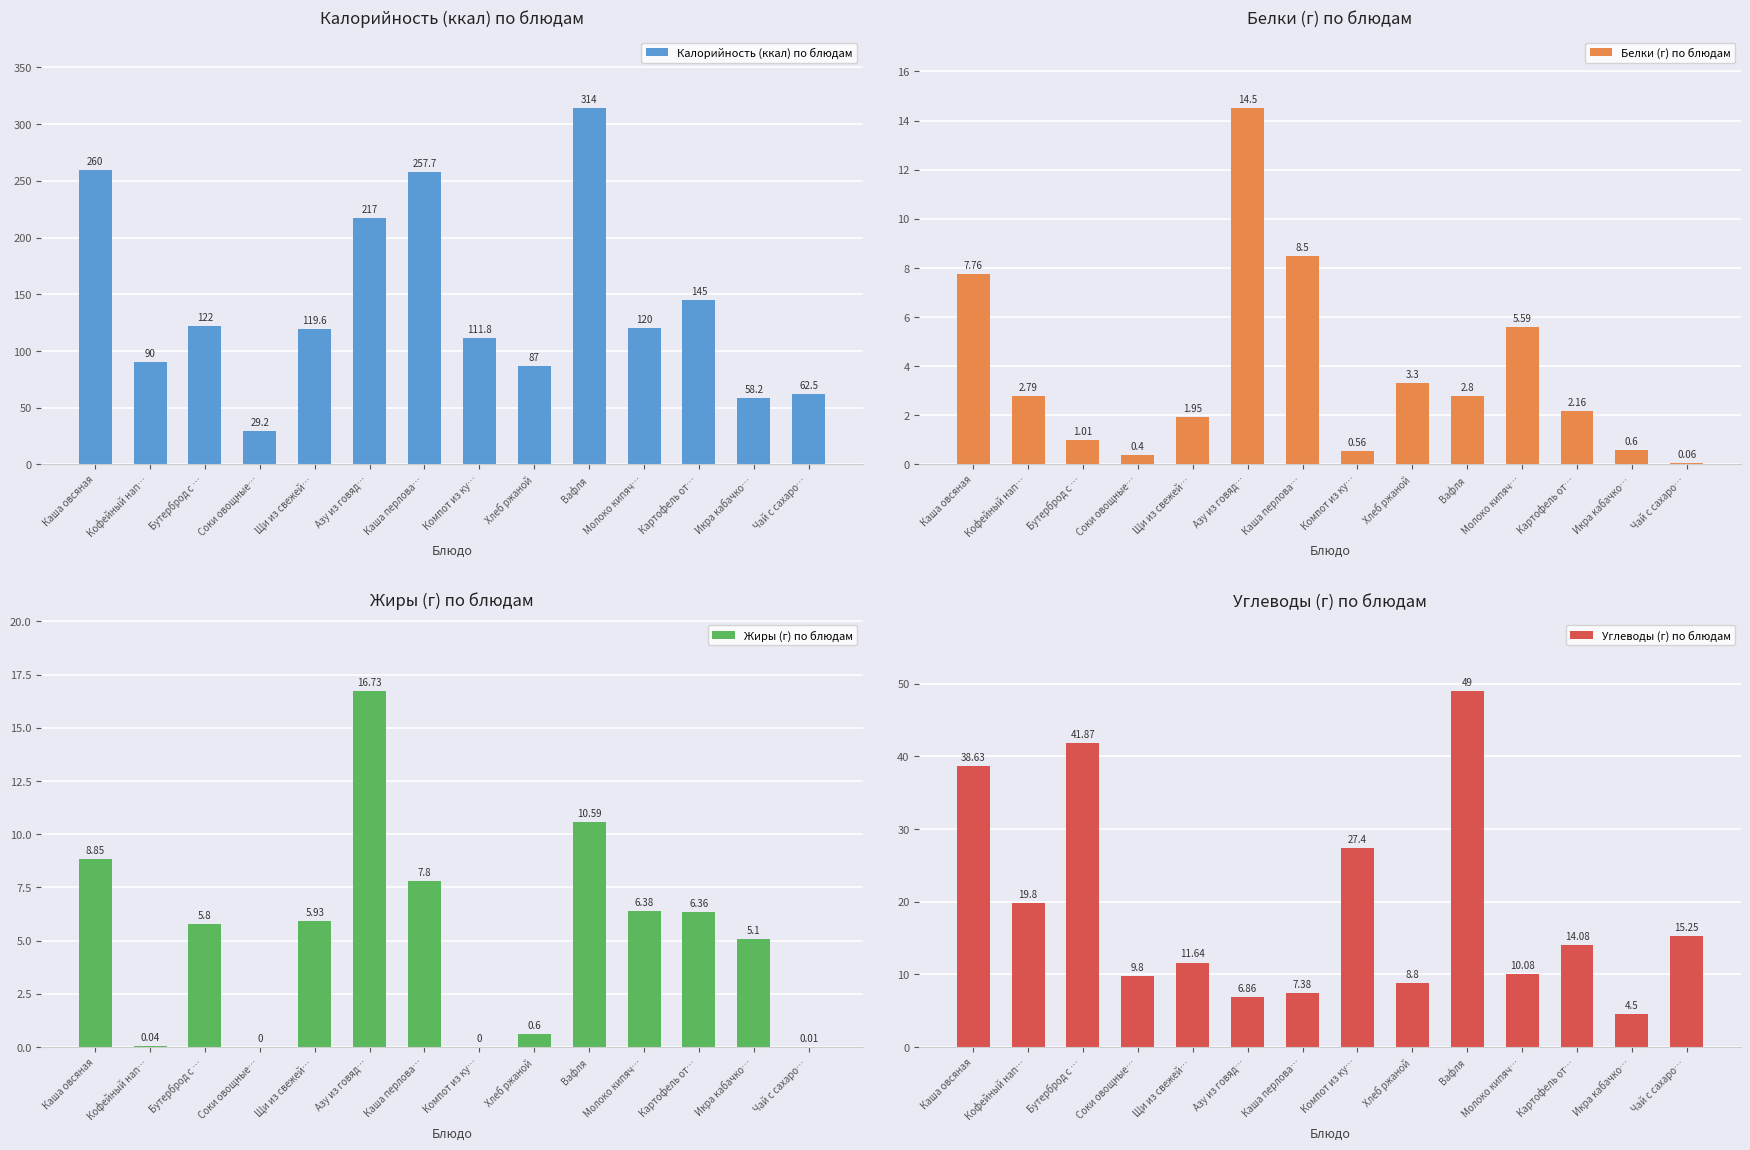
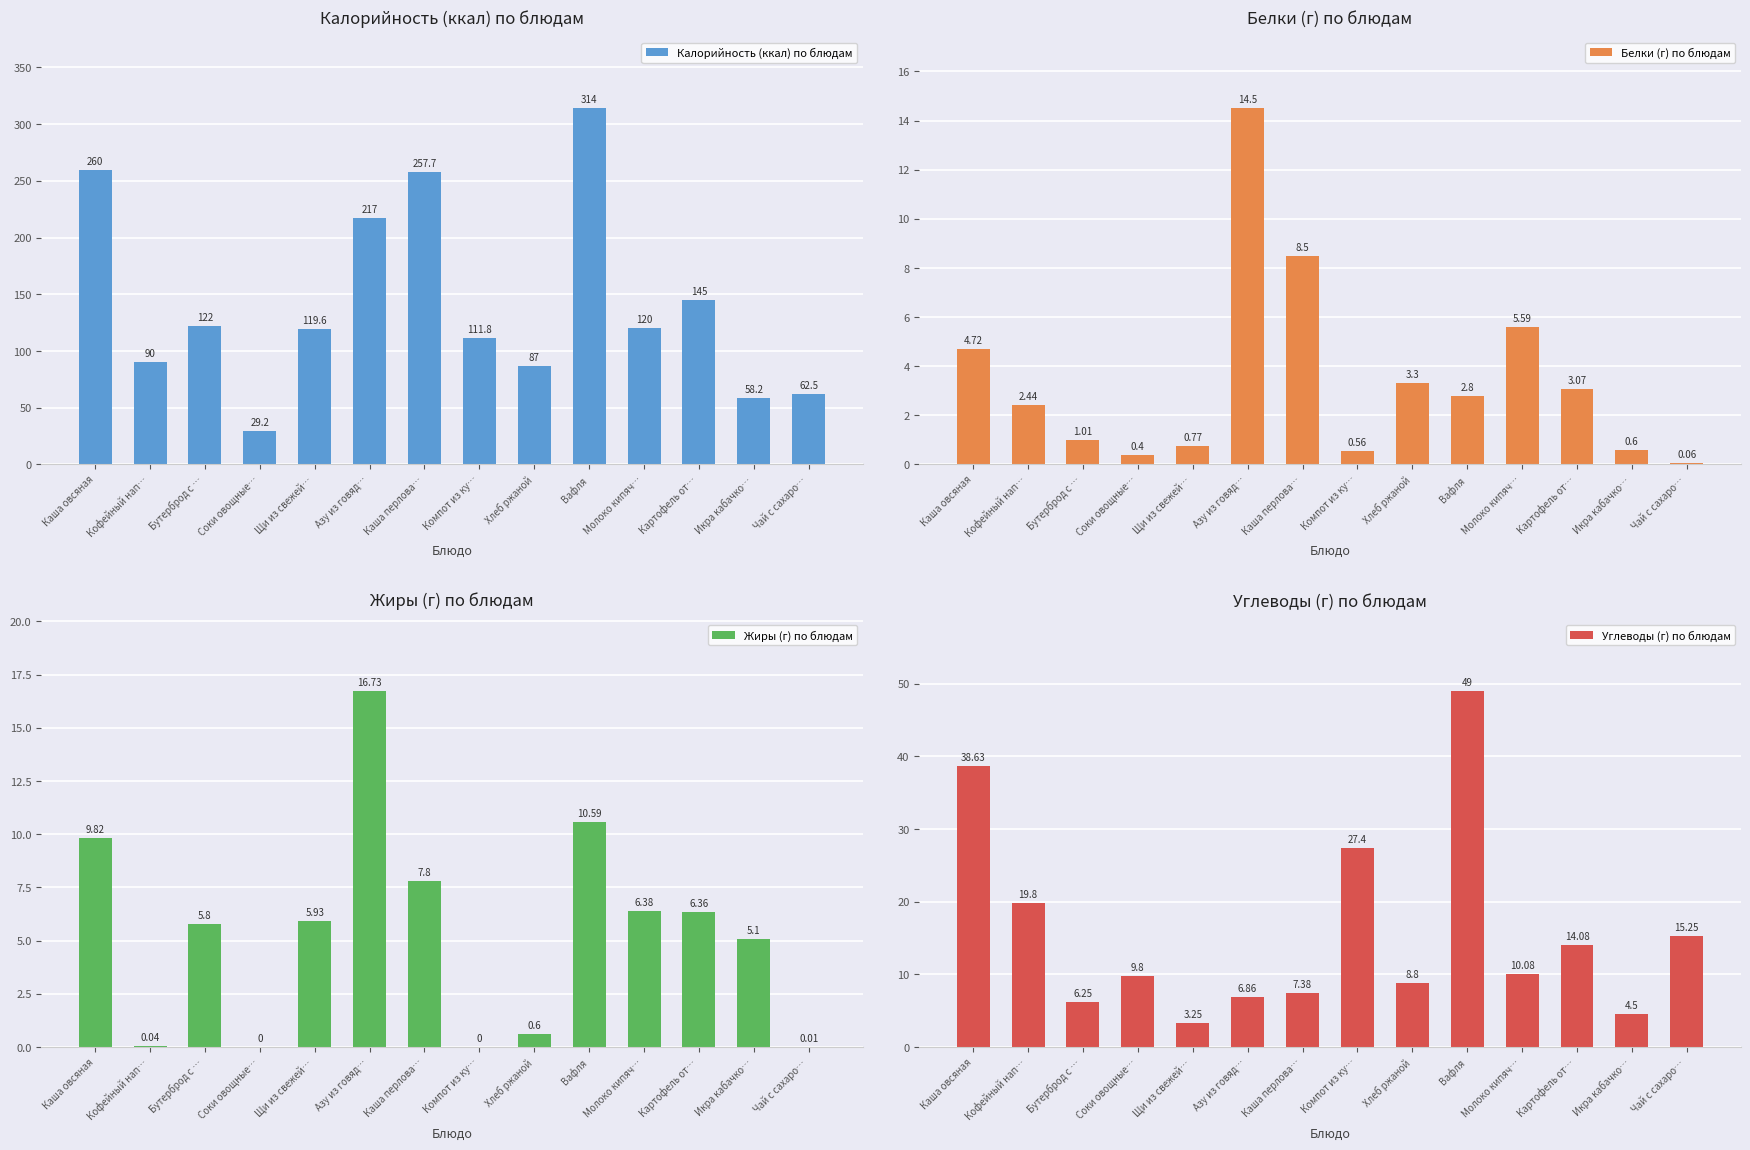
Белки (г) по блюдам, Каша овсяная: 7.76 -> 4.72
Белки (г) по блюдам, Кофейный нап…: 2.79 -> 2.44
Белки (г) по блюдам, Щи из свежей…: 1.95 -> 0.77
Белки (г) по блюдам, Картофель от…: 2.16 -> 3.07
Жиры (г) по блюдам, Каша овсяная: 8.85 -> 9.82
Углеводы (г) по блюдам, Бутерброд с …: 41.87 -> 6.25
Углеводы (г) по блюдам, Щи из свежей…: 11.64 -> 3.25
